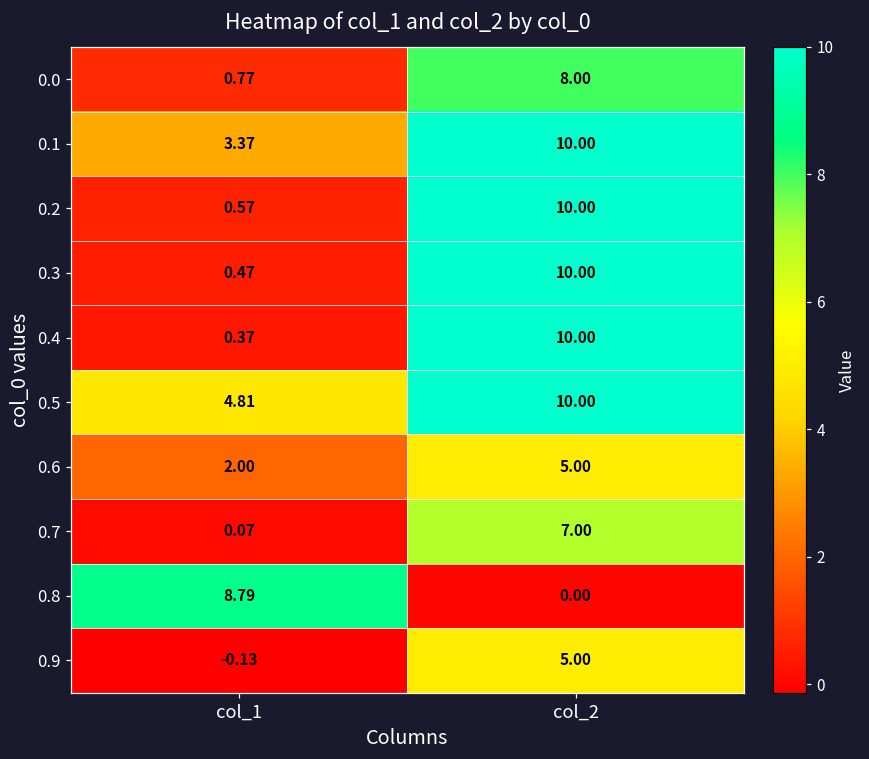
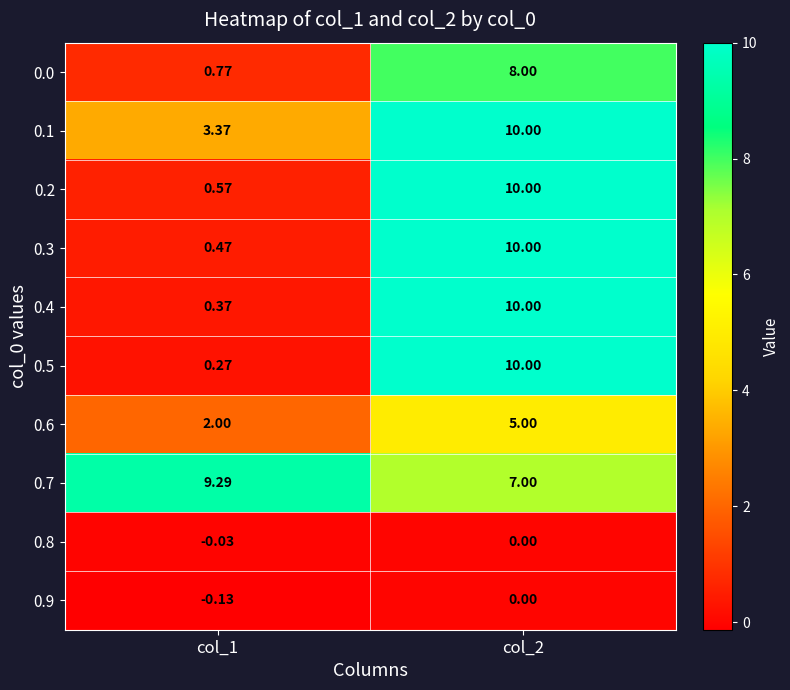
0.5, col_1: 4.81 -> 0.27
0.7, col_1: 0.07 -> 9.29
0.8, col_1: 8.79 -> -0.03
0.9, col_2: 5.00 -> 0.00
